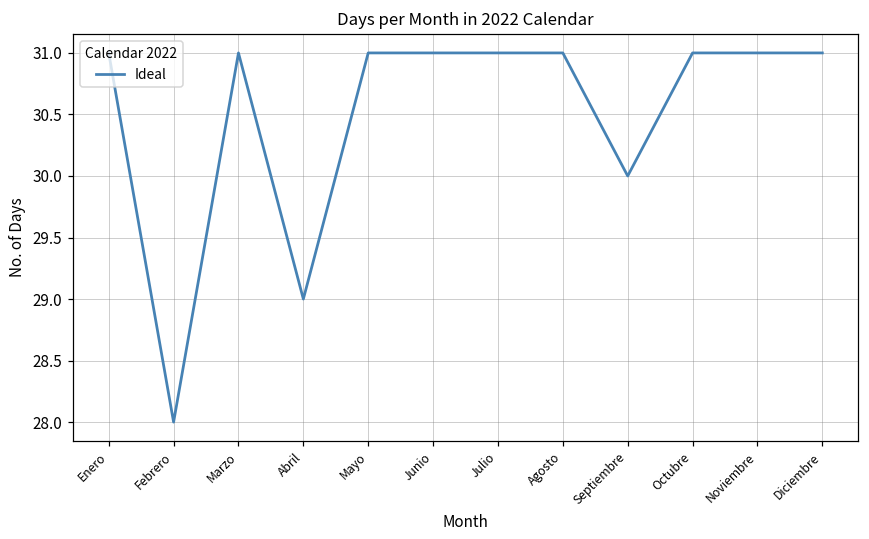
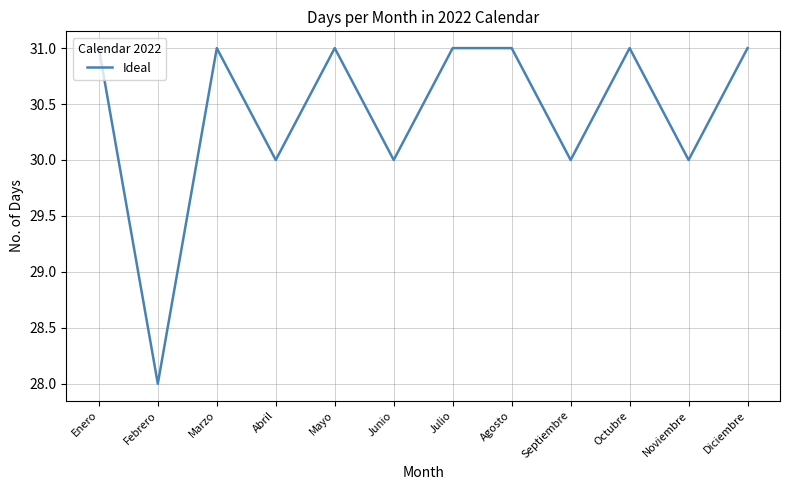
Abril: 29 -> 30
Junio: 31 -> 30
Noviembre: 31 -> 30
